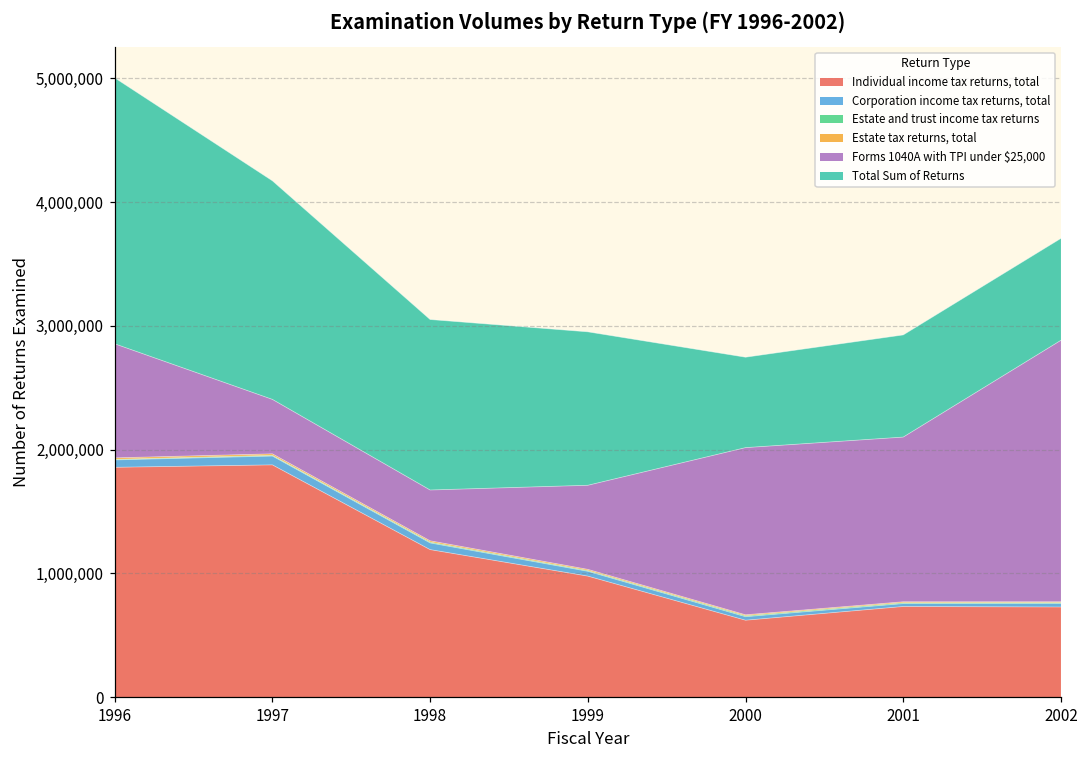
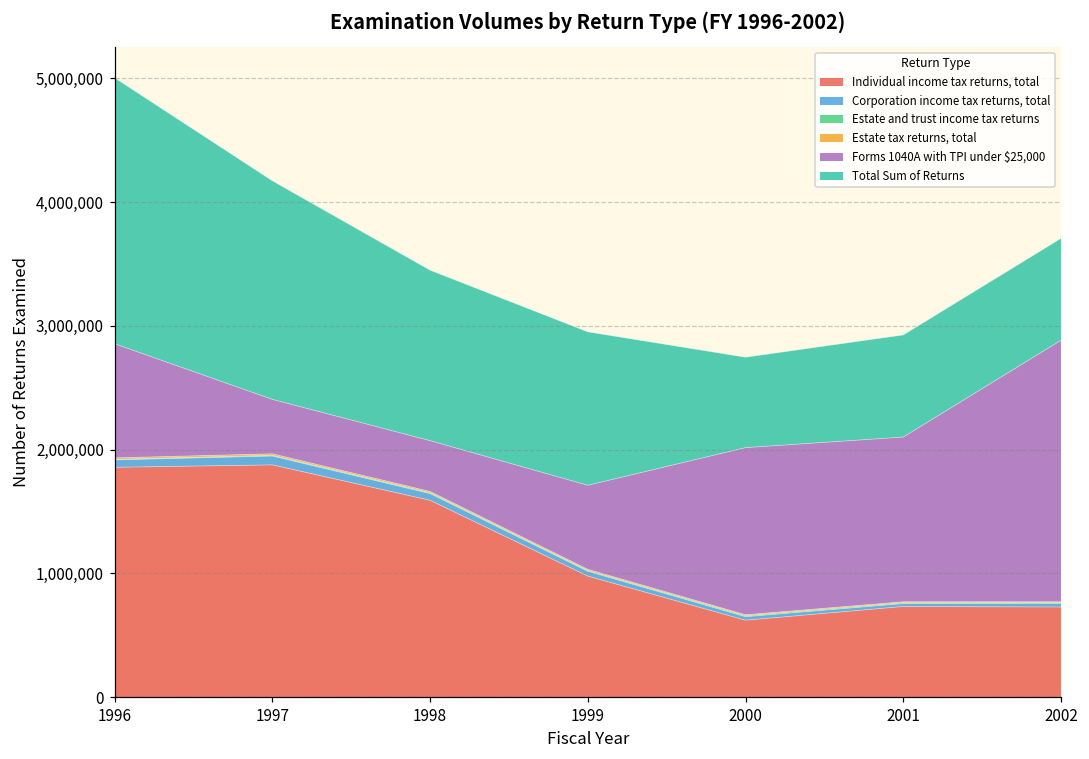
Individual income tax returns, total, 1998: 1,190,000 -> 1,590,000
